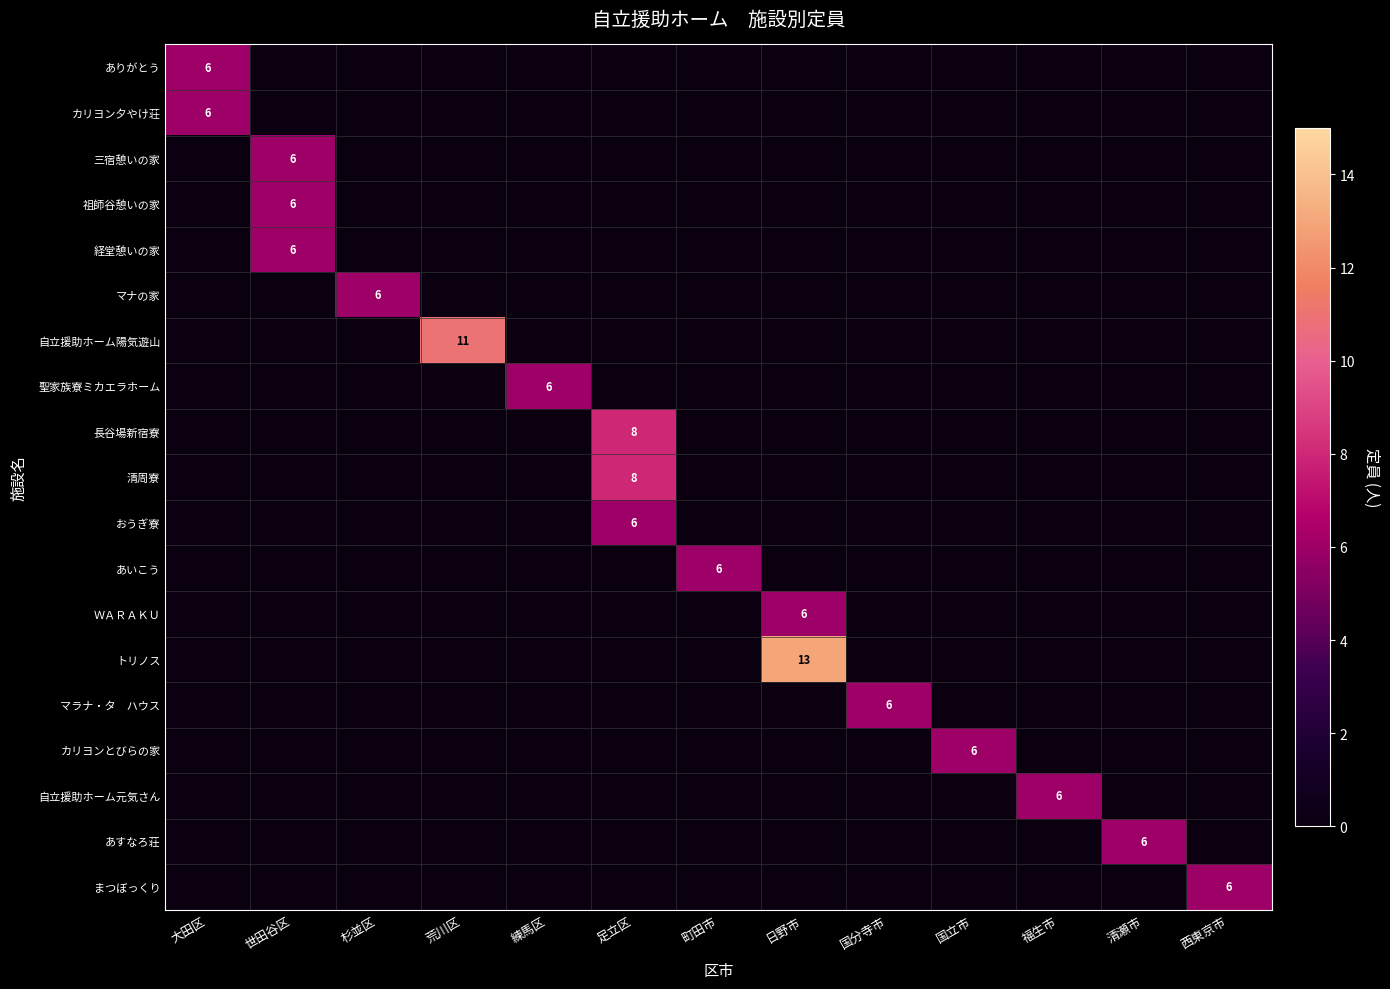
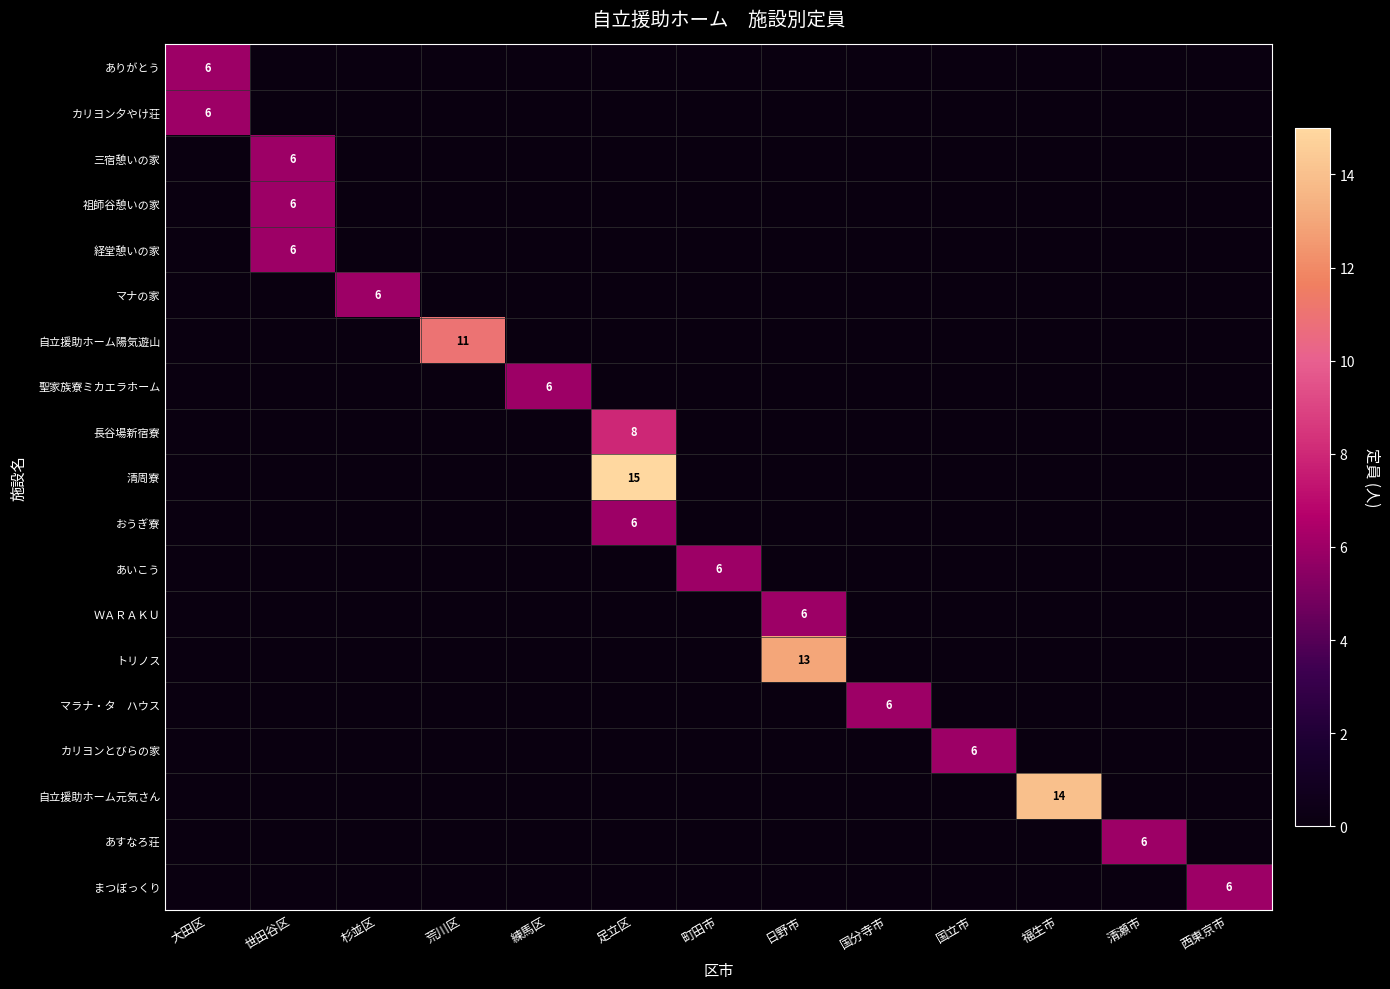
清周寮, 足立区: 8 -> 15
自立援助ホーム元気さん, 福生市: 6 -> 14
